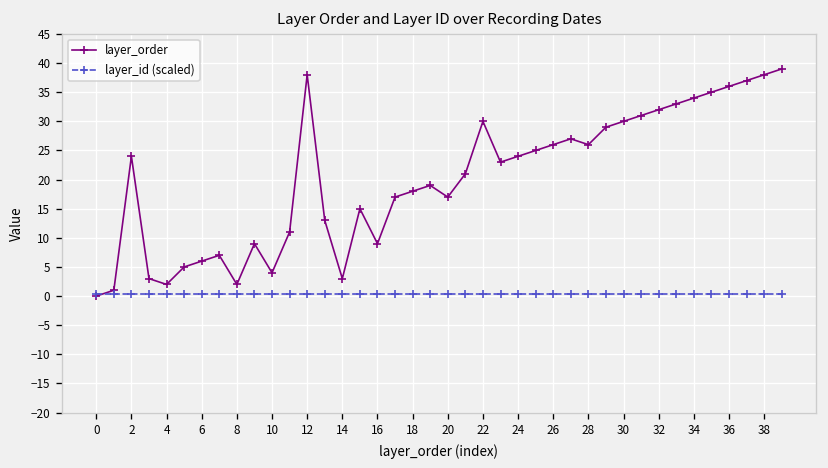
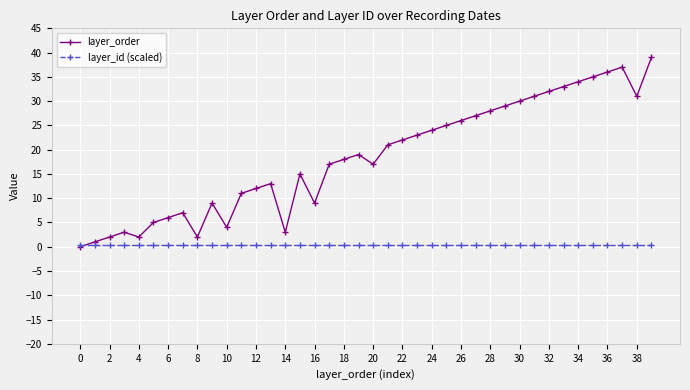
layer_order, 2: 24 -> 2
layer_order, 12: 38 -> 12
layer_order, 22: 30 -> 22
layer_order, 28: 26 -> 28
layer_order, 38: 38 -> 31
